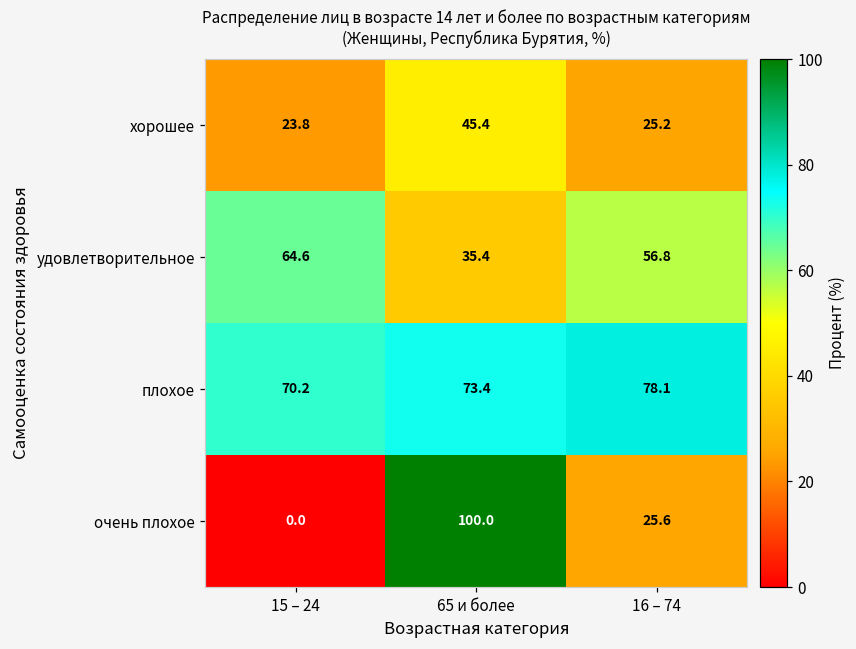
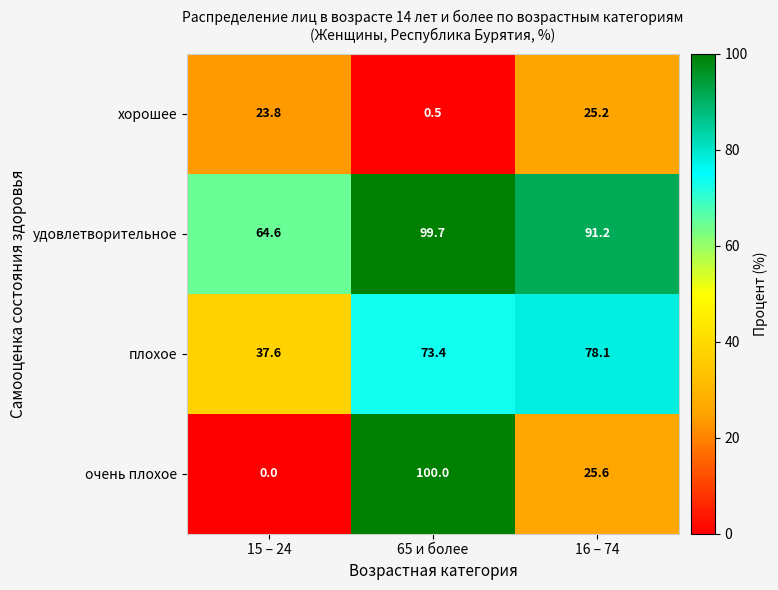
хорошее, 65 и более: 45.4 -> 0.5
удовлетворительное, 65 и более: 35.4 -> 99.7
удовлетворительное, 16 – 74: 56.8 -> 91.2
плохое, 15 – 24: 70.2 -> 37.6
